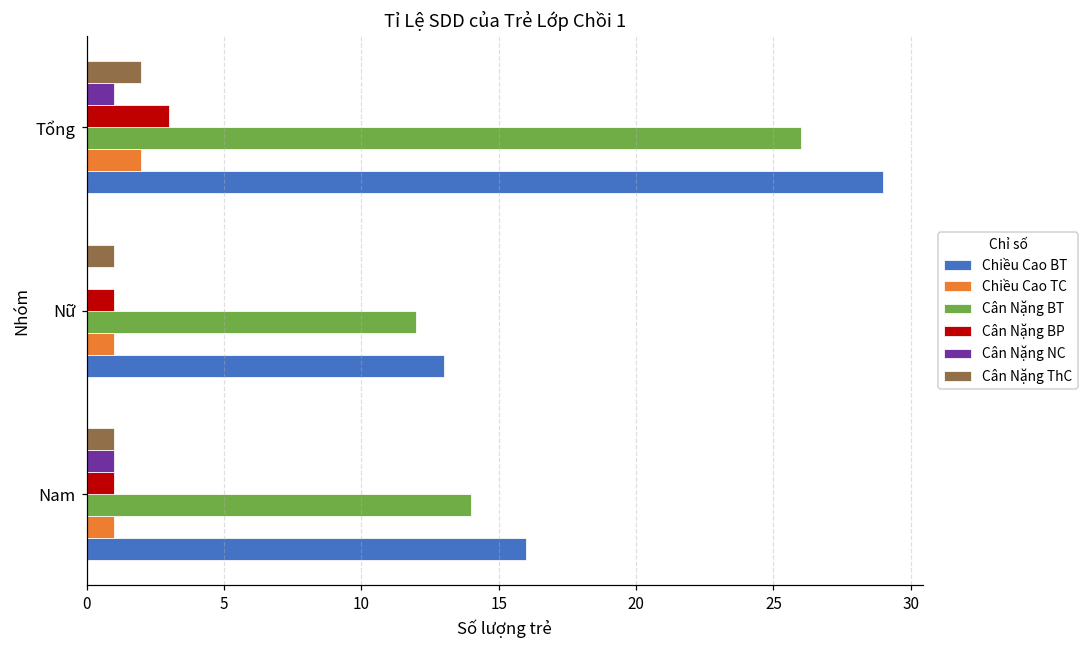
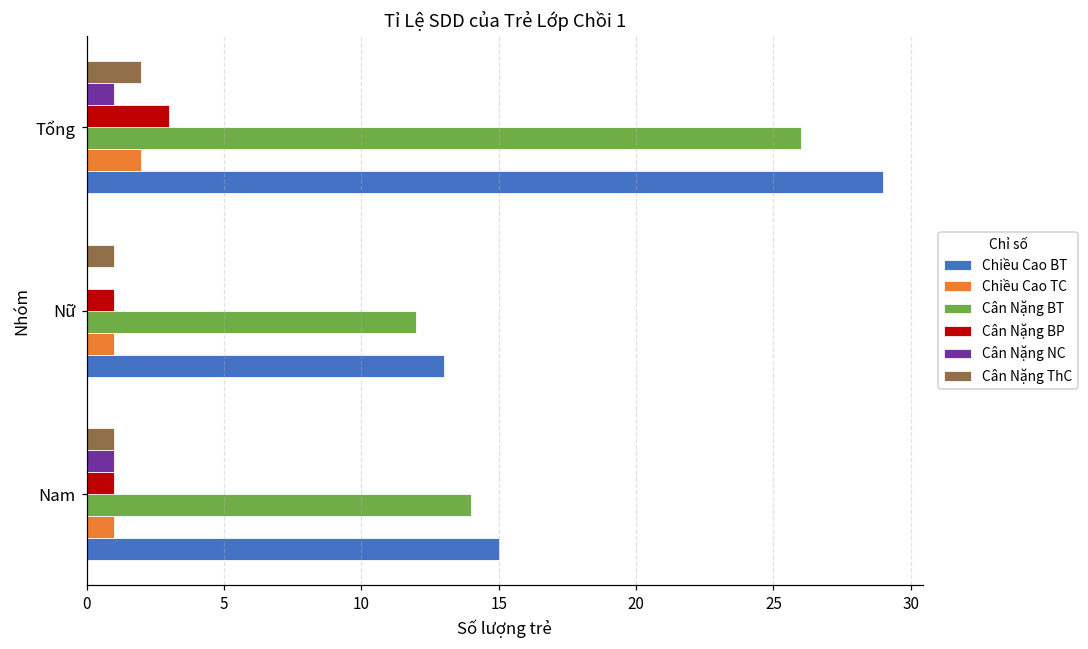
Chiều Cao BT, Nam: 16 -> 15
